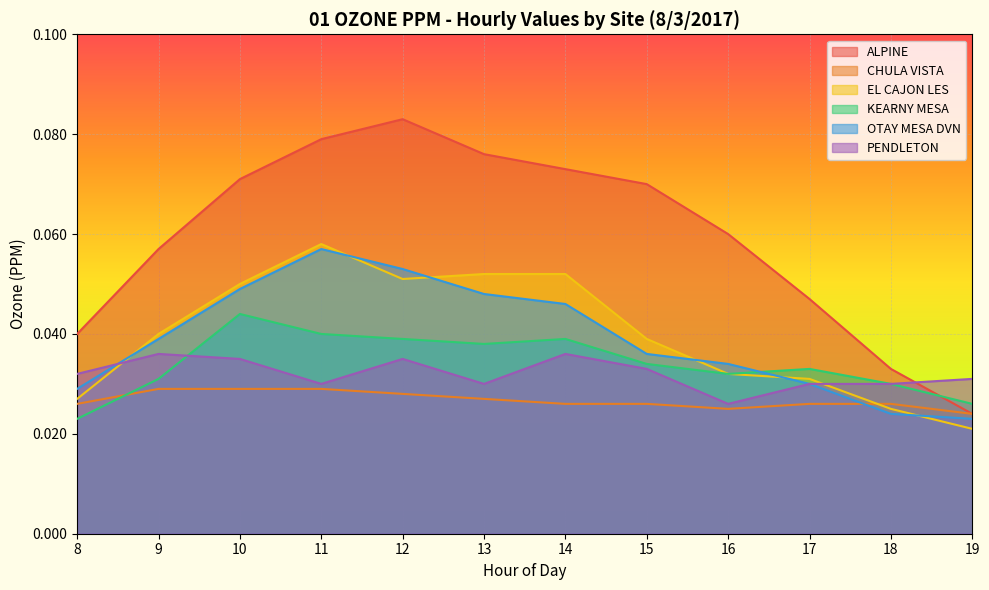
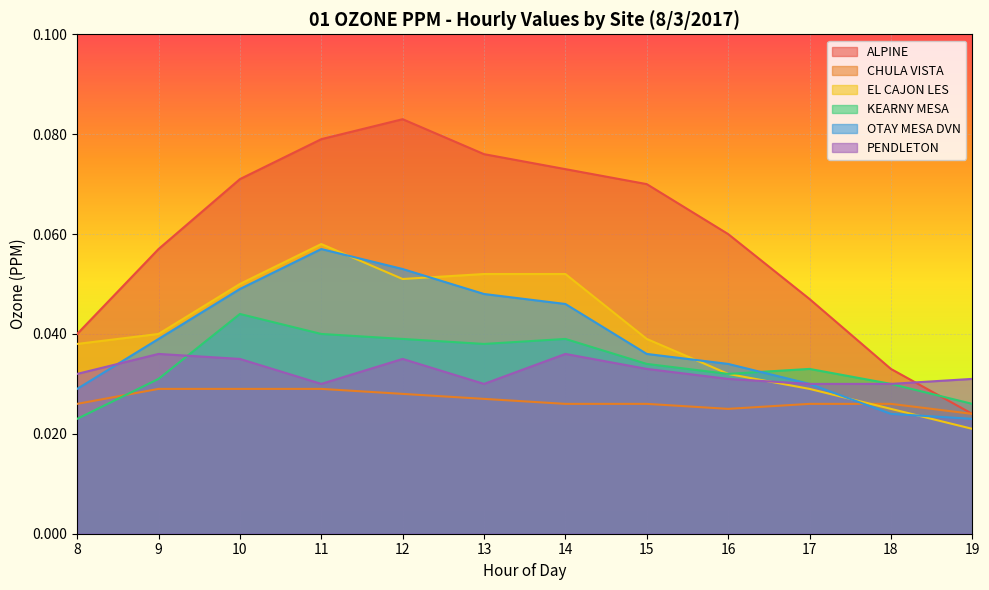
EL CAJON LES, 8: 0.027 -> 0.038
PENDLETON, 16: 0.026 -> 0.031
EL CAJON LES, 17: 0.031 -> 0.029
